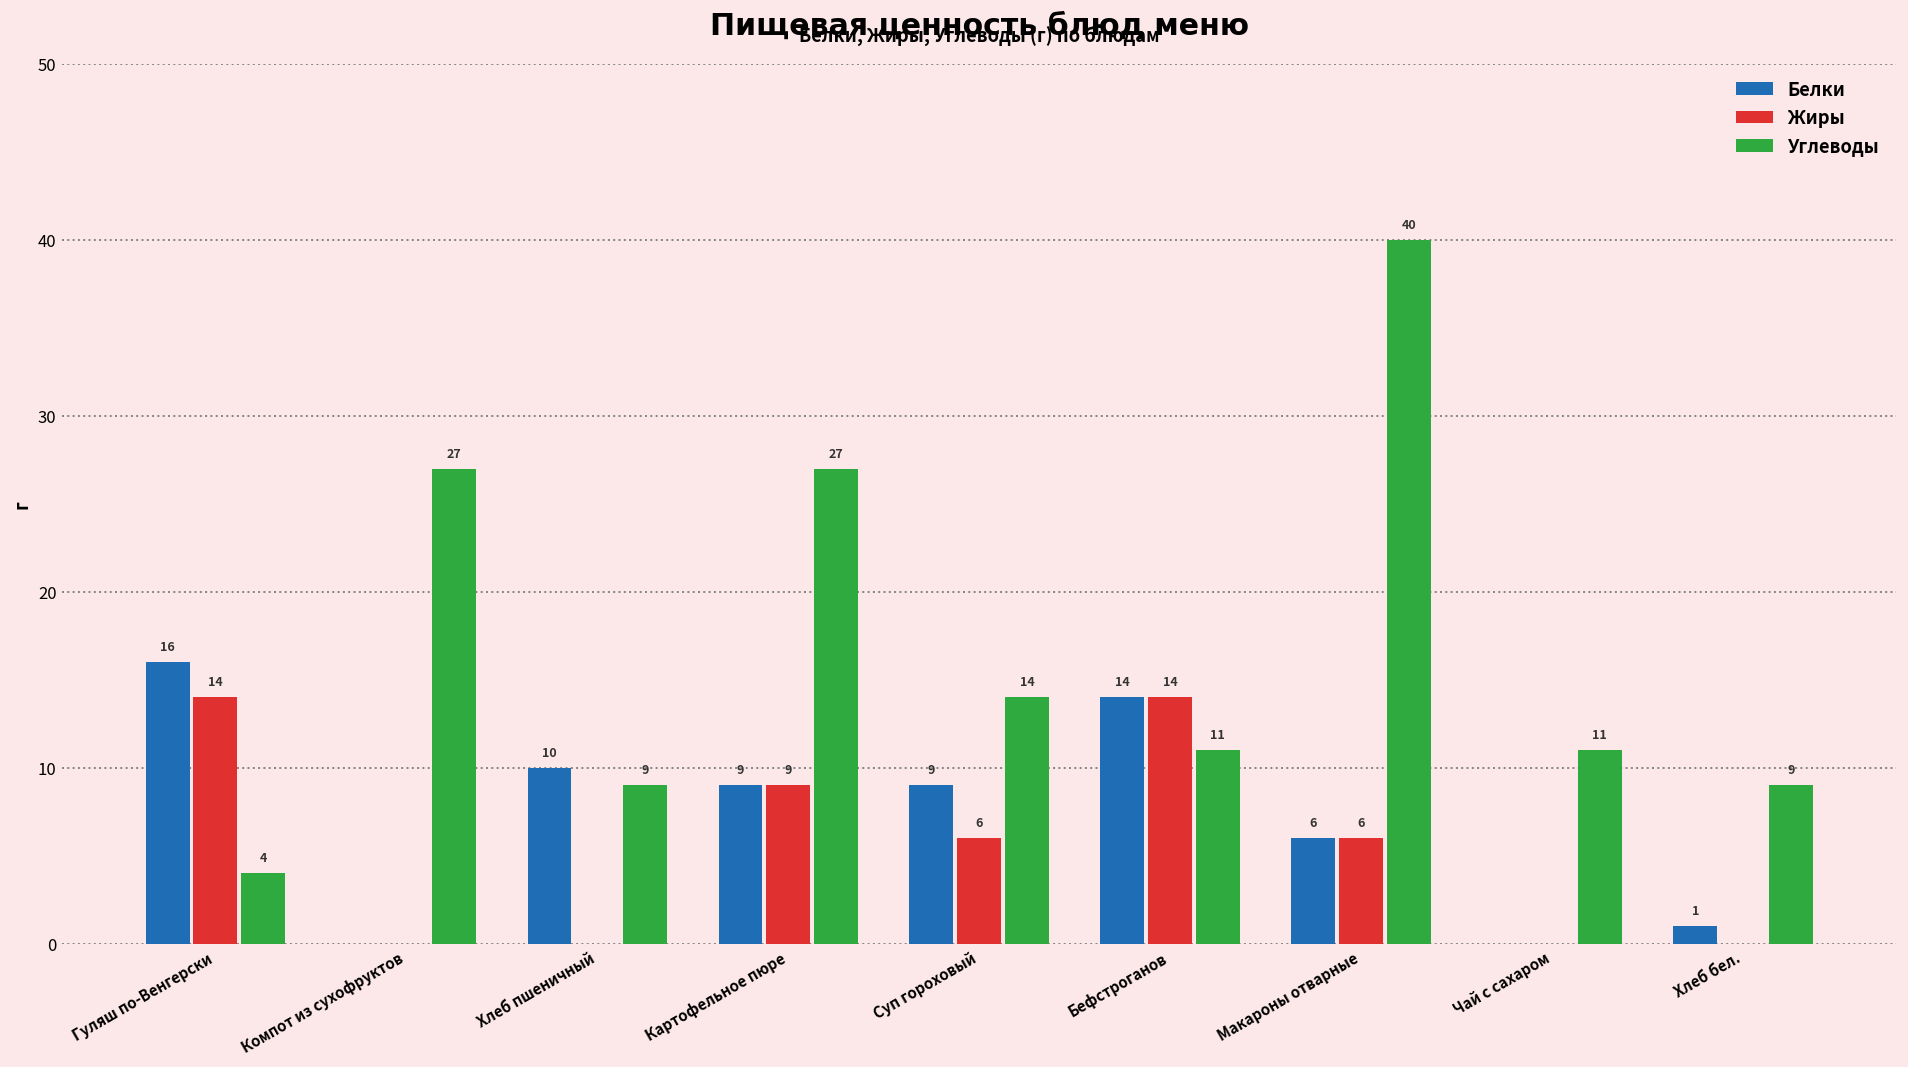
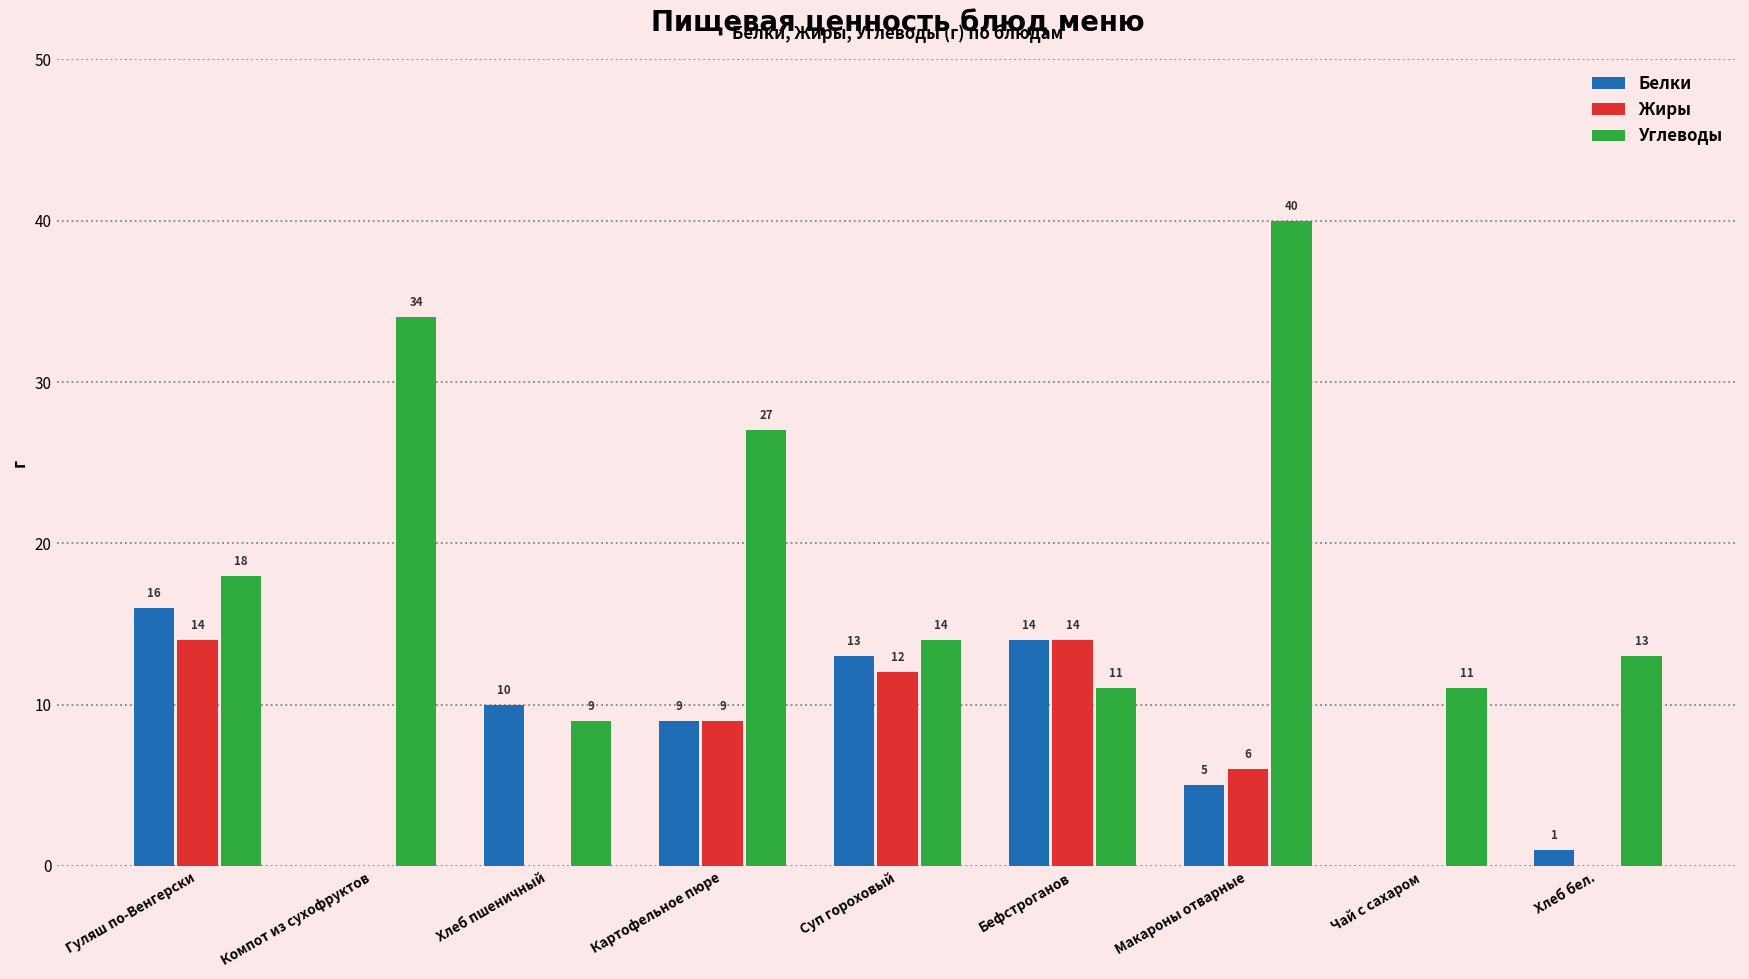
Углеводы, Гуляш по-Венгерски: 4 -> 18
Углеводы, Компот из сухофруктов: 27 -> 34
Белки, Суп гороховый: 9 -> 13
Жиры, Суп гороховый: 6 -> 12
Белки, Макароны отварные: 6 -> 5
Углеводы, Хлеб бел.: 9 -> 13
